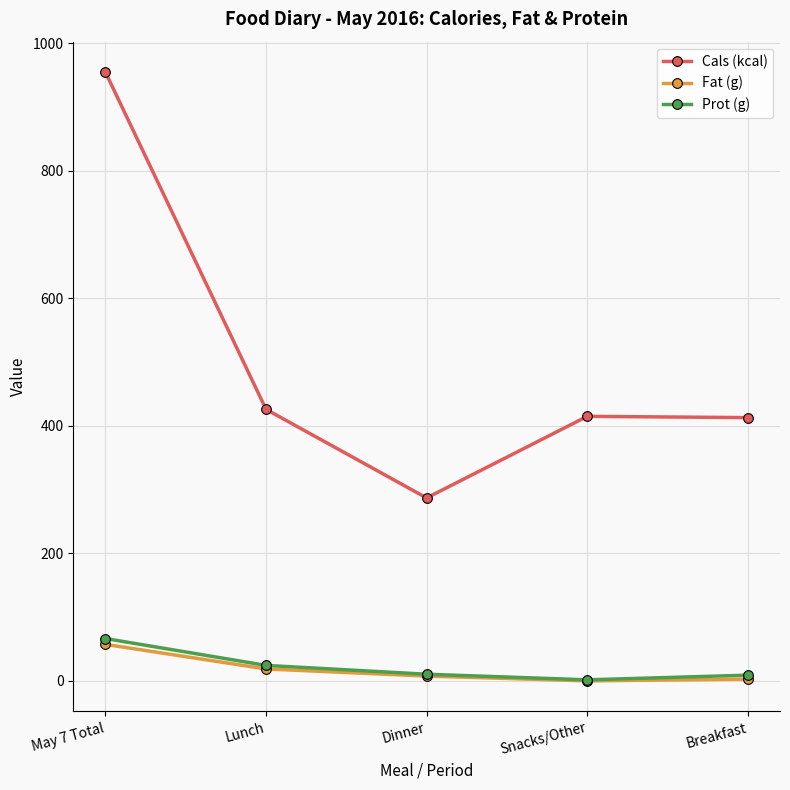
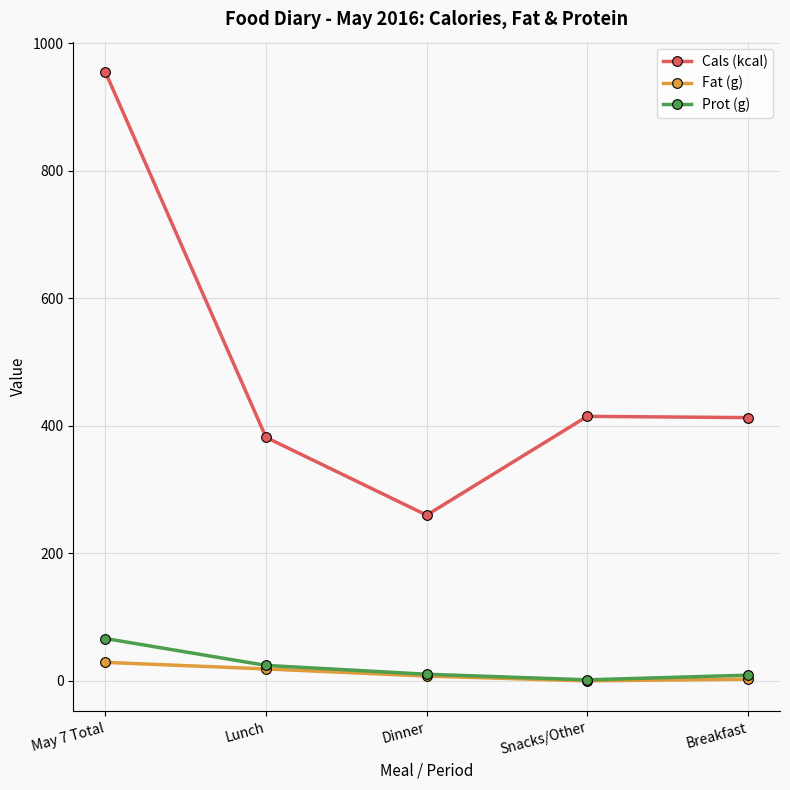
Fat (g), May 7 Total: 60 -> 30
Cals (kcal), Lunch: 430 -> 380
Cals (kcal), Dinner: 290 -> 260
